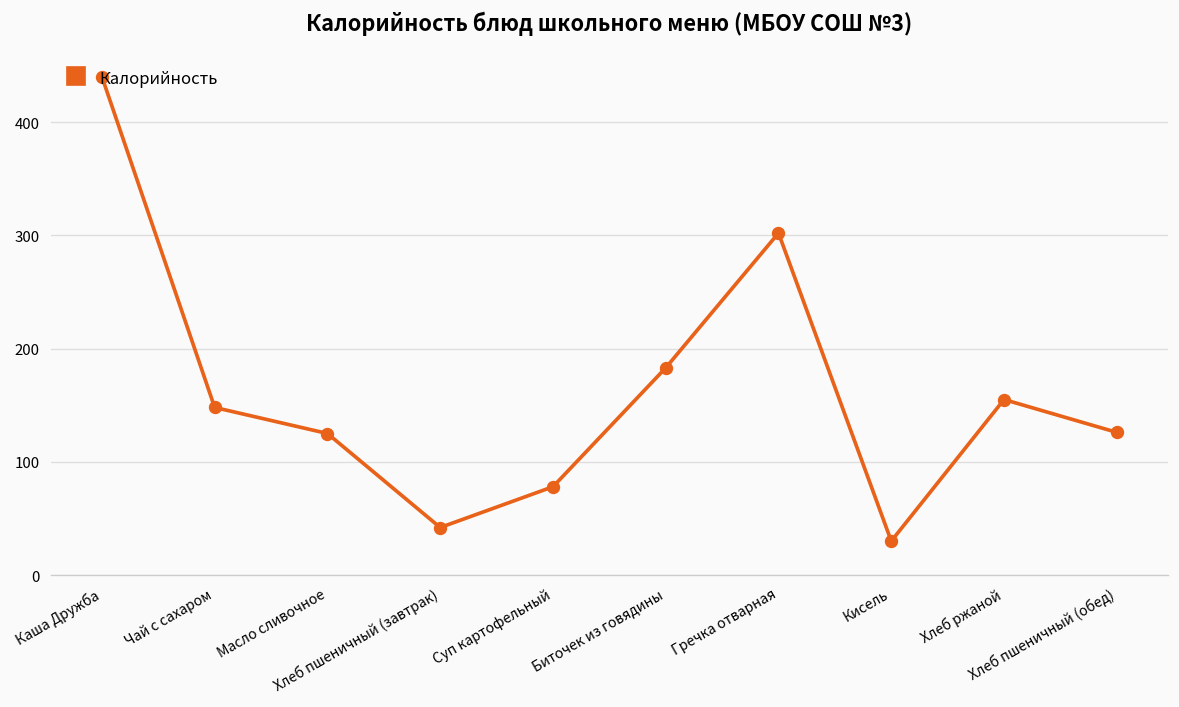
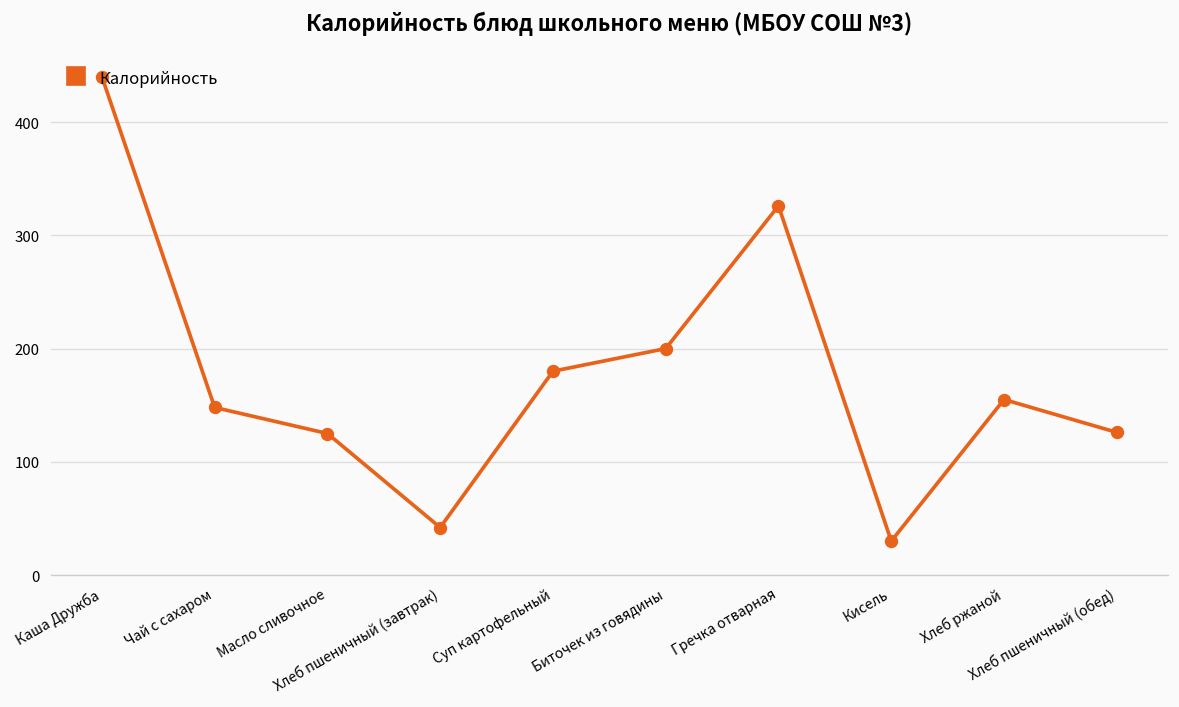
Суп картофельный: 80 -> 180
Биточек из говядины: 180 -> 200
Гречка отварная: 300 -> 330
